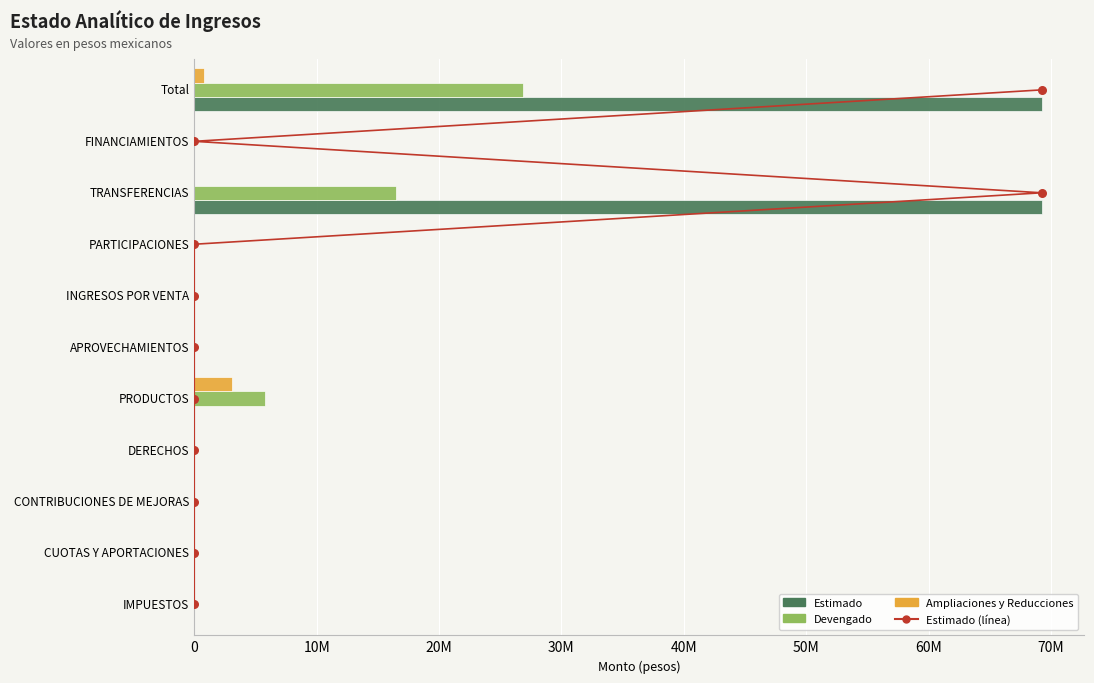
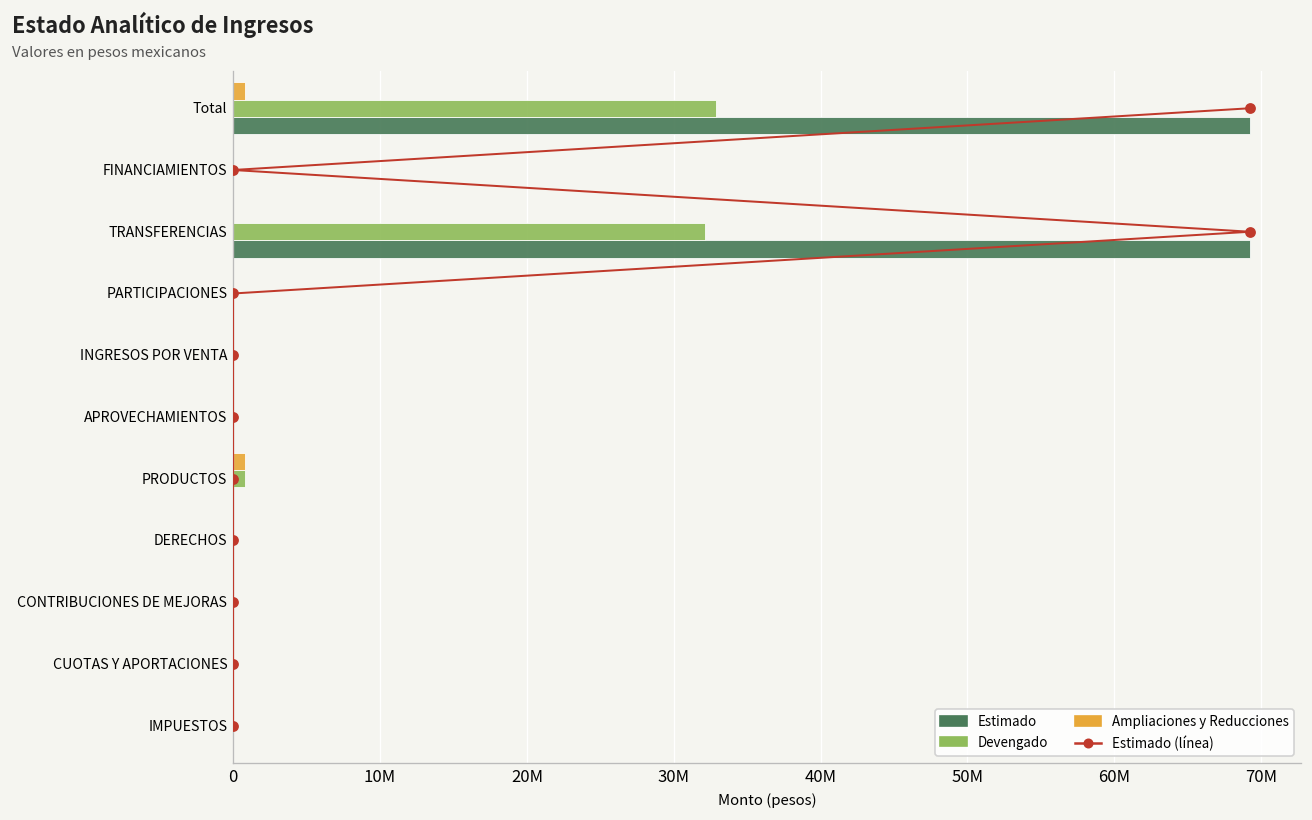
Devengado, Total: 26800000 -> 32900000
Devengado, TRANSFERENCIAS: 16500000 -> 32100000
Ampliaciones y Reducciones, PRODUCTOS: 3100000 -> 800000
Devengado, PRODUCTOS: 5800000 -> 800000
